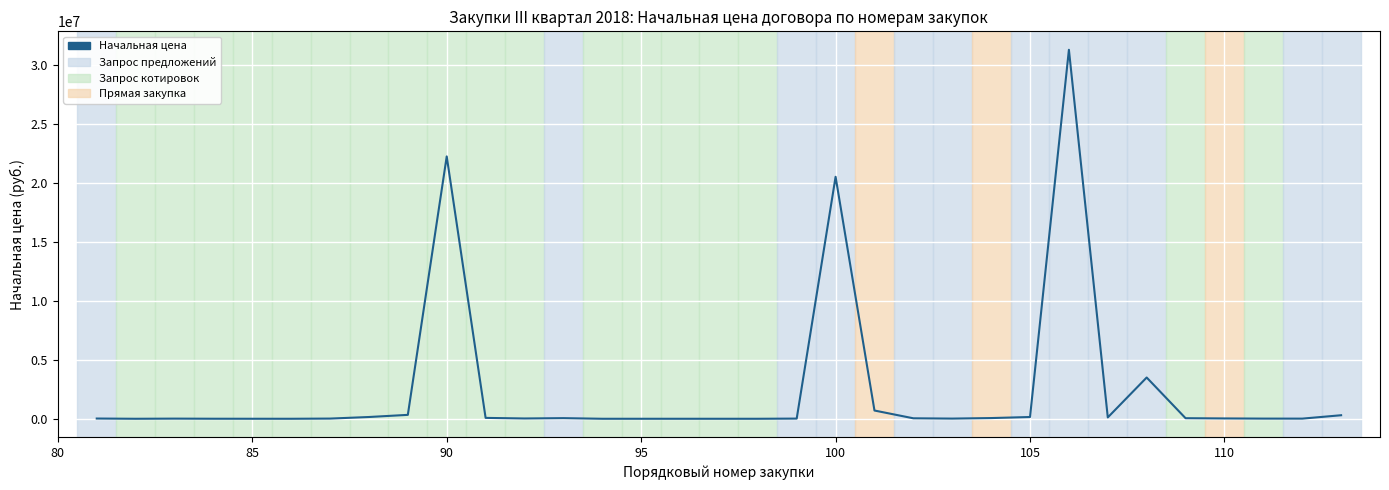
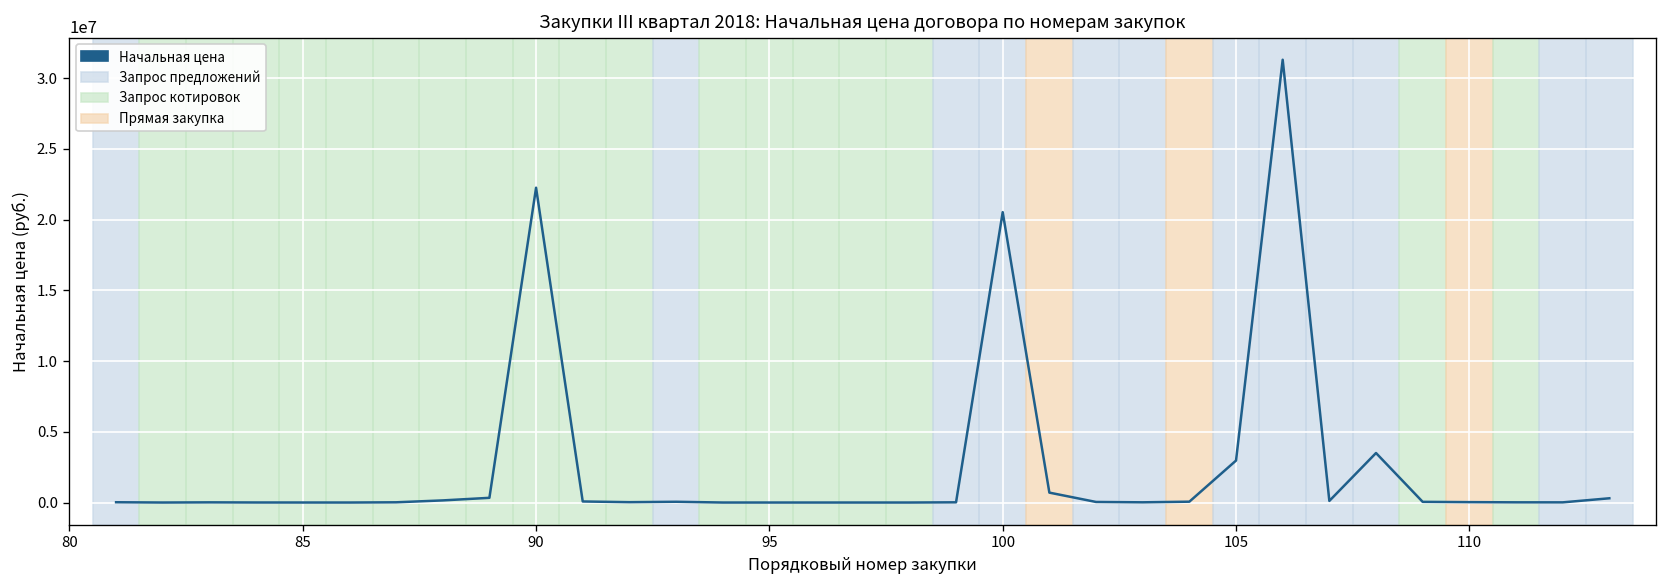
105: 200000 -> 3000000
